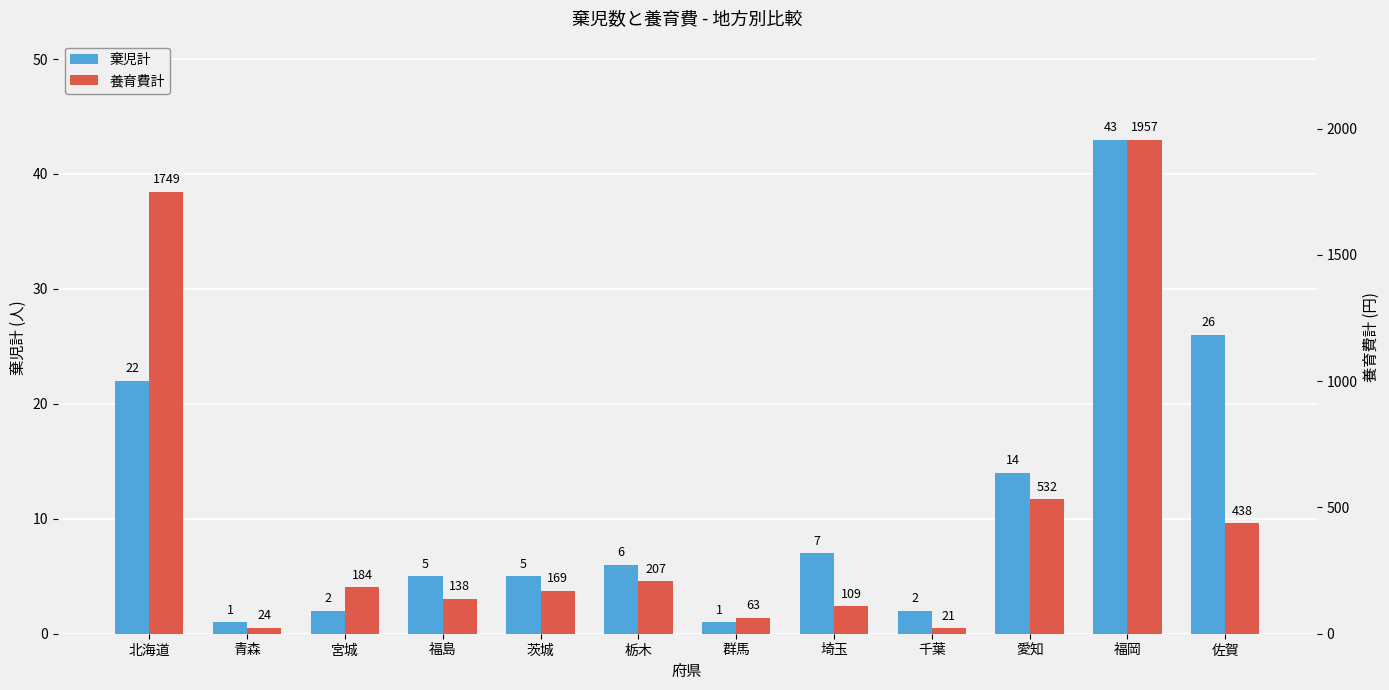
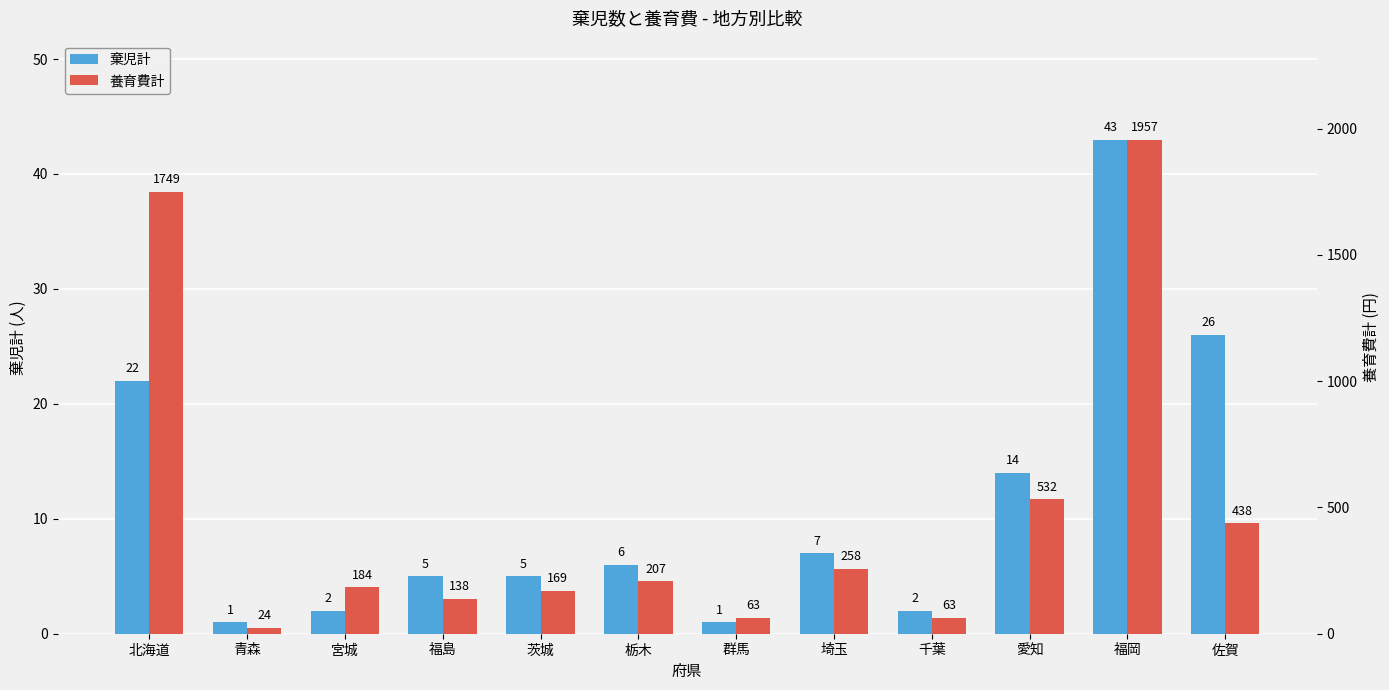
養育費計, 埼玉: 109 -> 258
養育費計, 千葉: 21 -> 63
